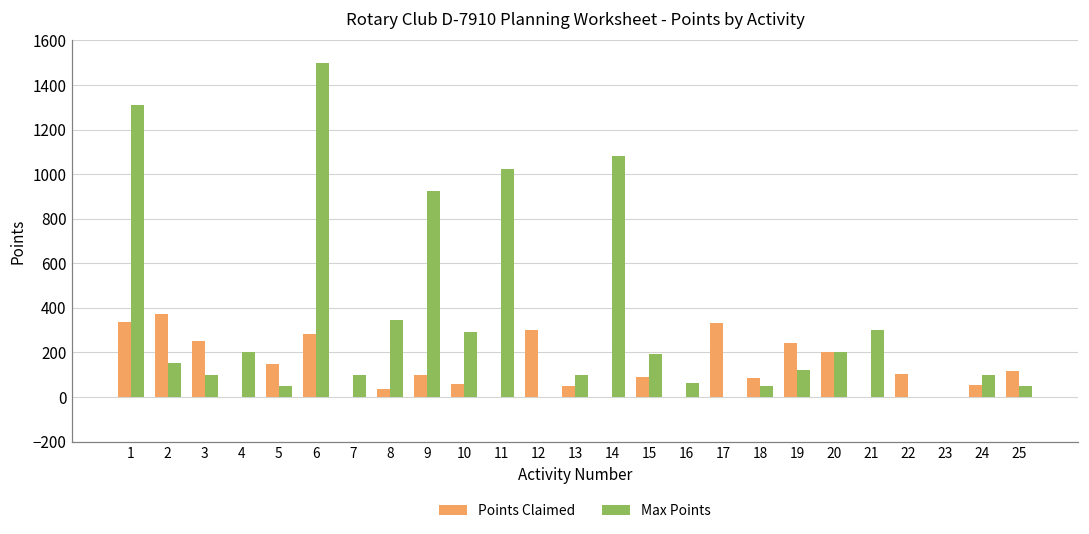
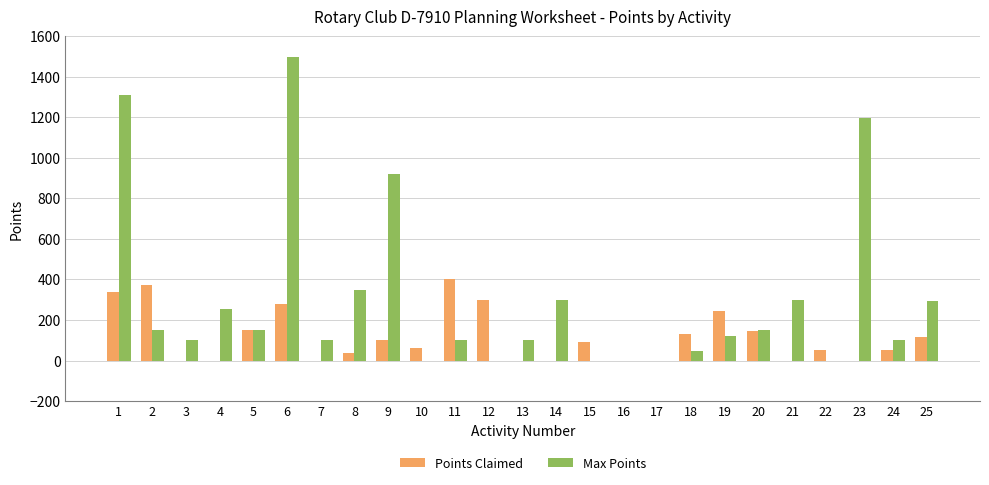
Points Claimed, 3: 250 -> 0
Max Points, 4: 200 -> 250
Max Points, 5: 50 -> 150
Max Points, 10: 290 -> 0
Points Claimed, 11: 0 -> 400
Max Points, 11: 1020 -> 100
Points Claimed, 13: 50 -> 0
Max Points, 14: 1080 -> 300
Max Points, 15: 190 -> 0
Max Points, 16: 60 -> 0
Points Claimed, 17: 330 -> 0
Points Claimed, 18: 90 -> 130
Points Claimed, 20: 200 -> 150
Max Points, 20: 200 -> 150
Points Claimed, 22: 100 -> 50
Max Points, 23: 0 -> 1200
Max Points, 25: 50 -> 300
